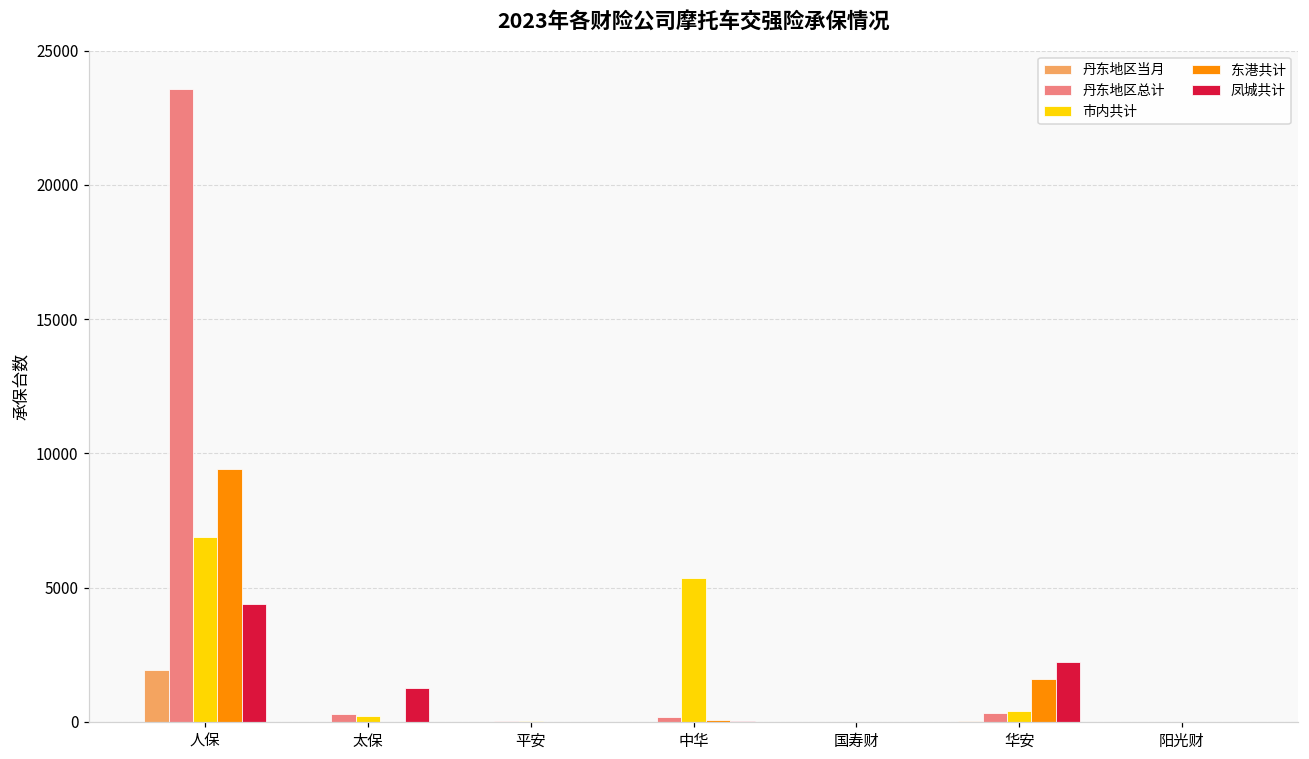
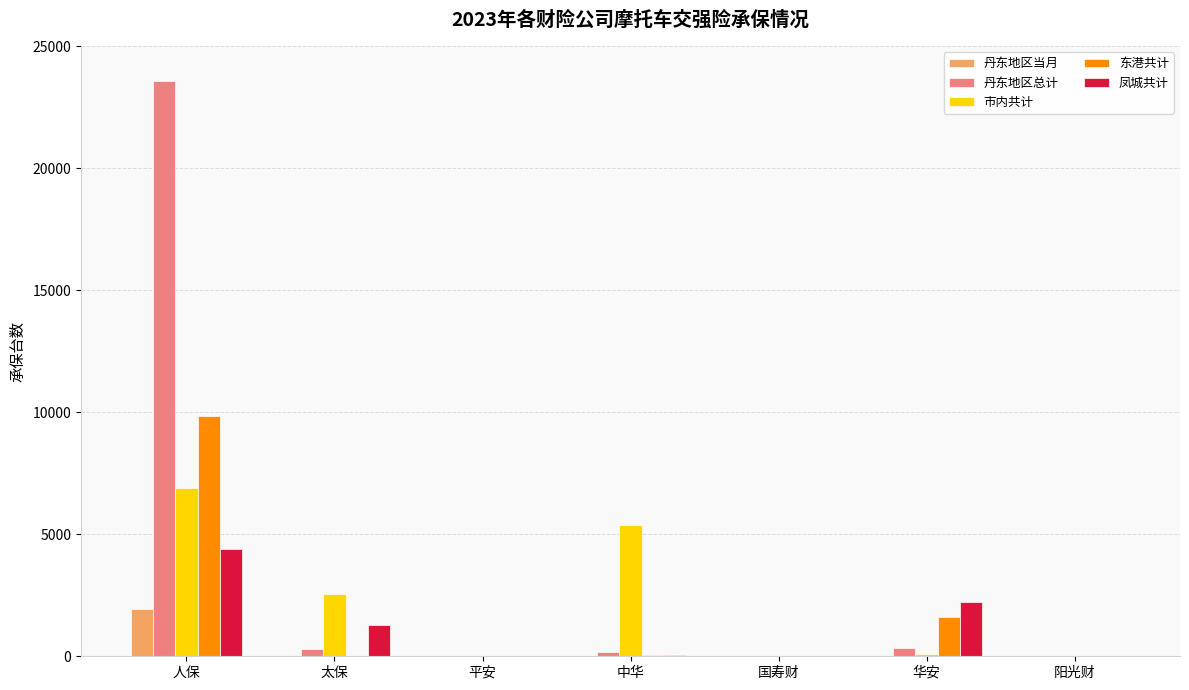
东港共计, 人保: 9400 -> 9800
市内共计, 太保: 200 -> 2500
市内共计, 华安: 400 -> 100
